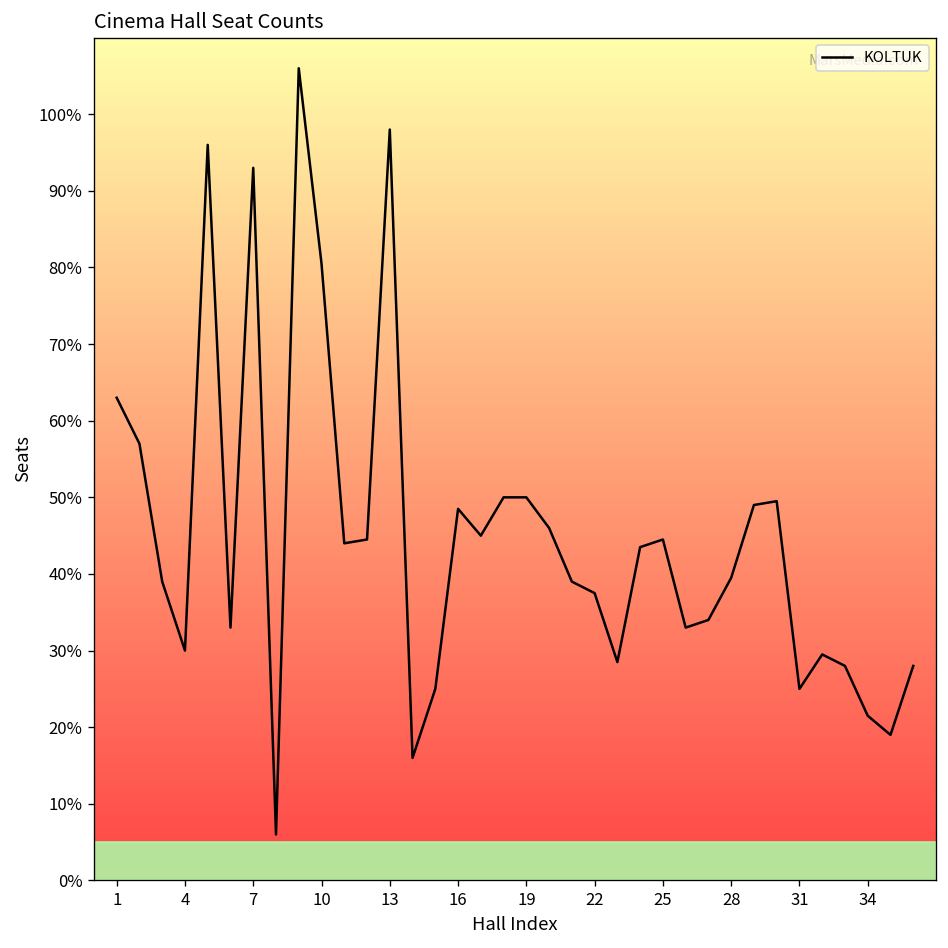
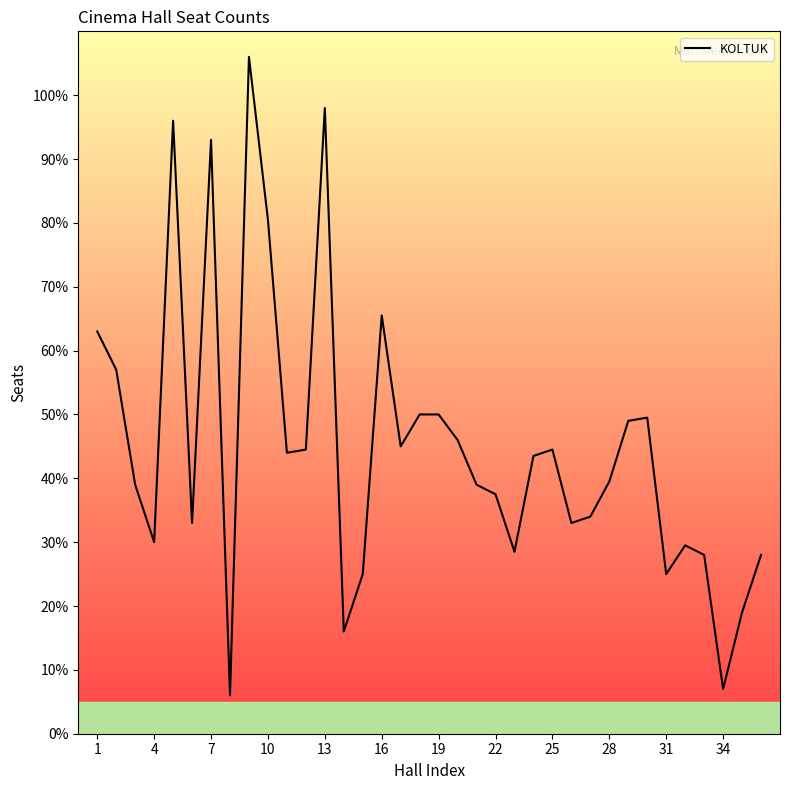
16: 49% -> 66%
34: 22% -> 7%
